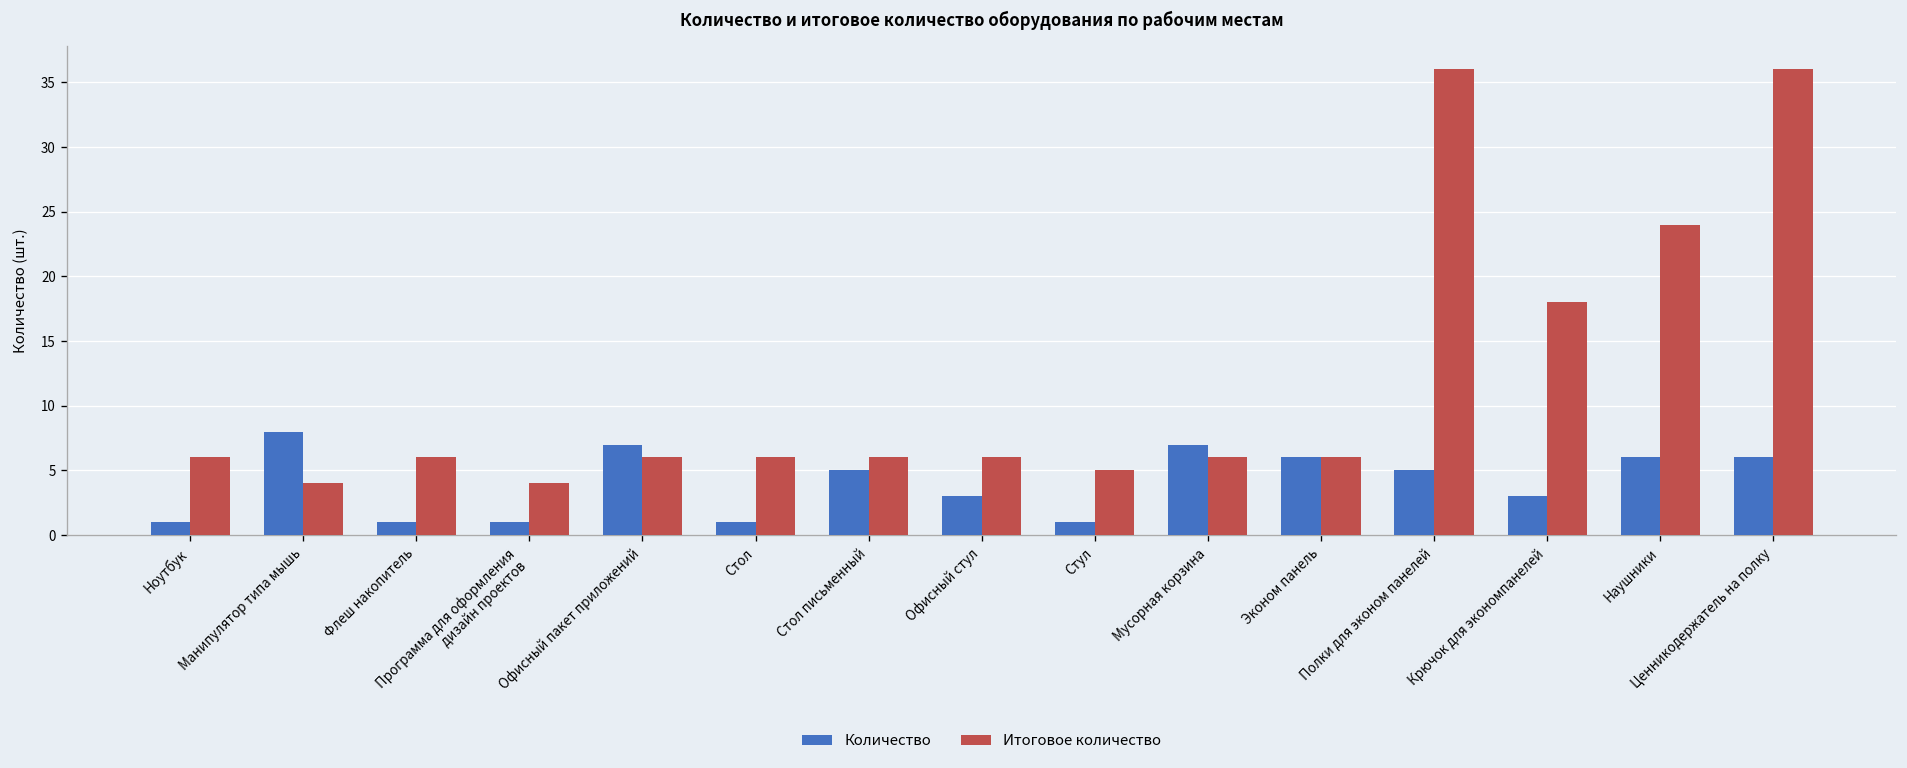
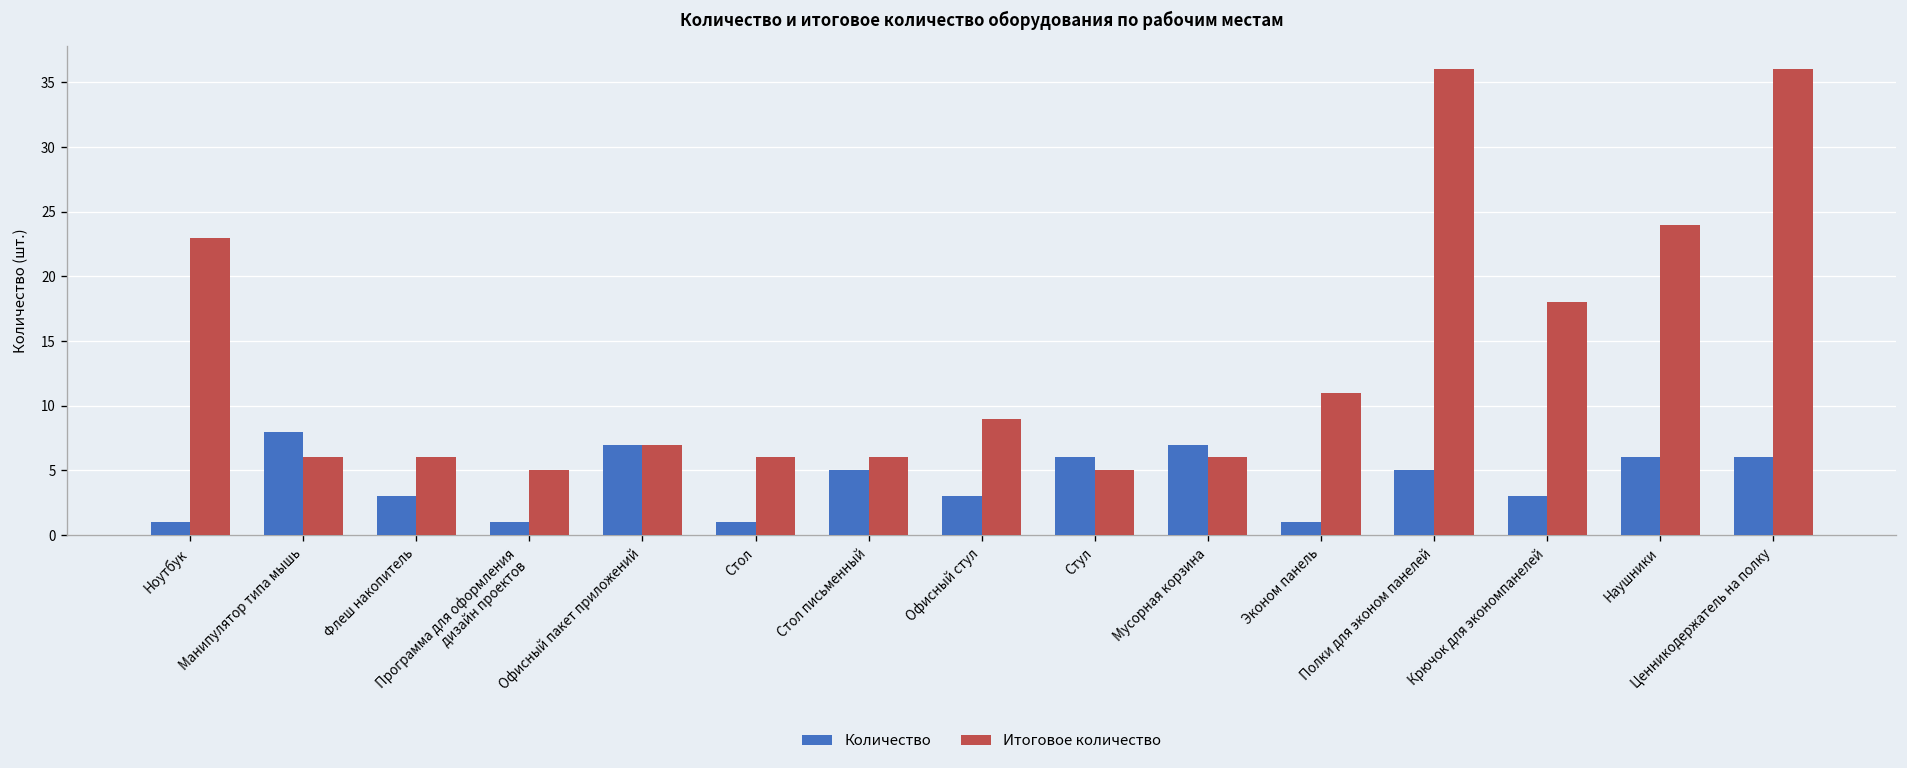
Итоговое количество, Ноутбук: 6 -> 23
Итоговое количество, Манипулятор типа мышь: 4 -> 6
Количество, Флеш накопитель: 1 -> 3
Итоговое количество, Программа для оформления дизайн проектов: 4 -> 5
Итоговое количество, Офисный пакет приложений: 6 -> 7
Итоговое количество, Офисный стул: 6 -> 9
Количество, Стул: 1 -> 6
Количество, Эконом панель: 6 -> 1
Итоговое количество, Эконом панель: 6 -> 11
